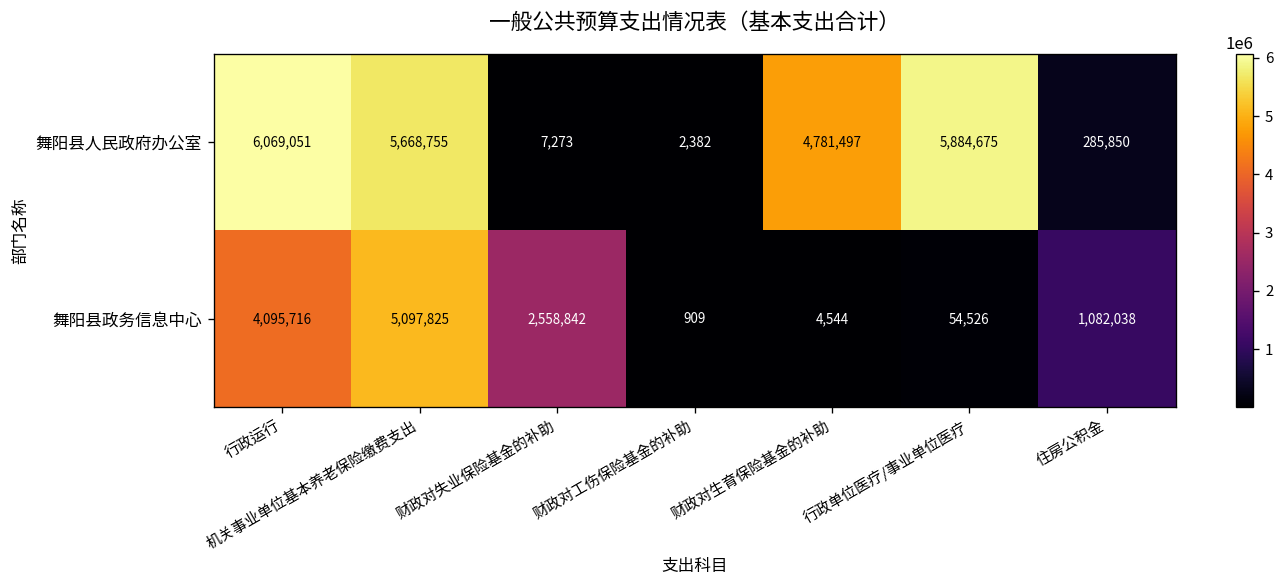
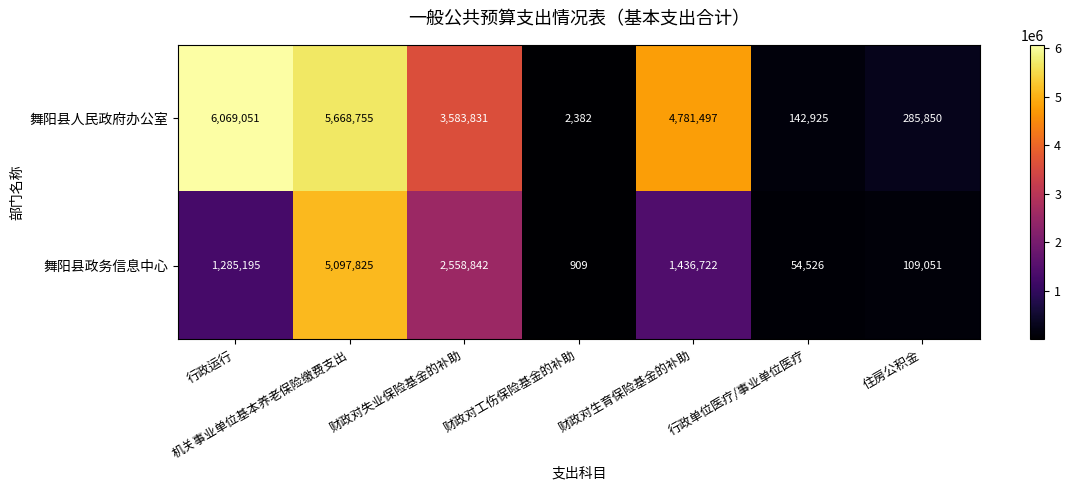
舞阳县人民政府办公室, 财政对失业保险基金的补助: 7,273 -> 3,583,831
舞阳县人民政府办公室, 行政单位医疗/事业单位医疗: 5,884,675 -> 142,925
舞阳县政务信息中心, 行政运行: 4,095,716 -> 1,285,195
舞阳县政务信息中心, 财政对生育保险基金的补助: 4,544 -> 1,436,722
舞阳县政务信息中心, 住房公积金: 1,082,038 -> 109,051
